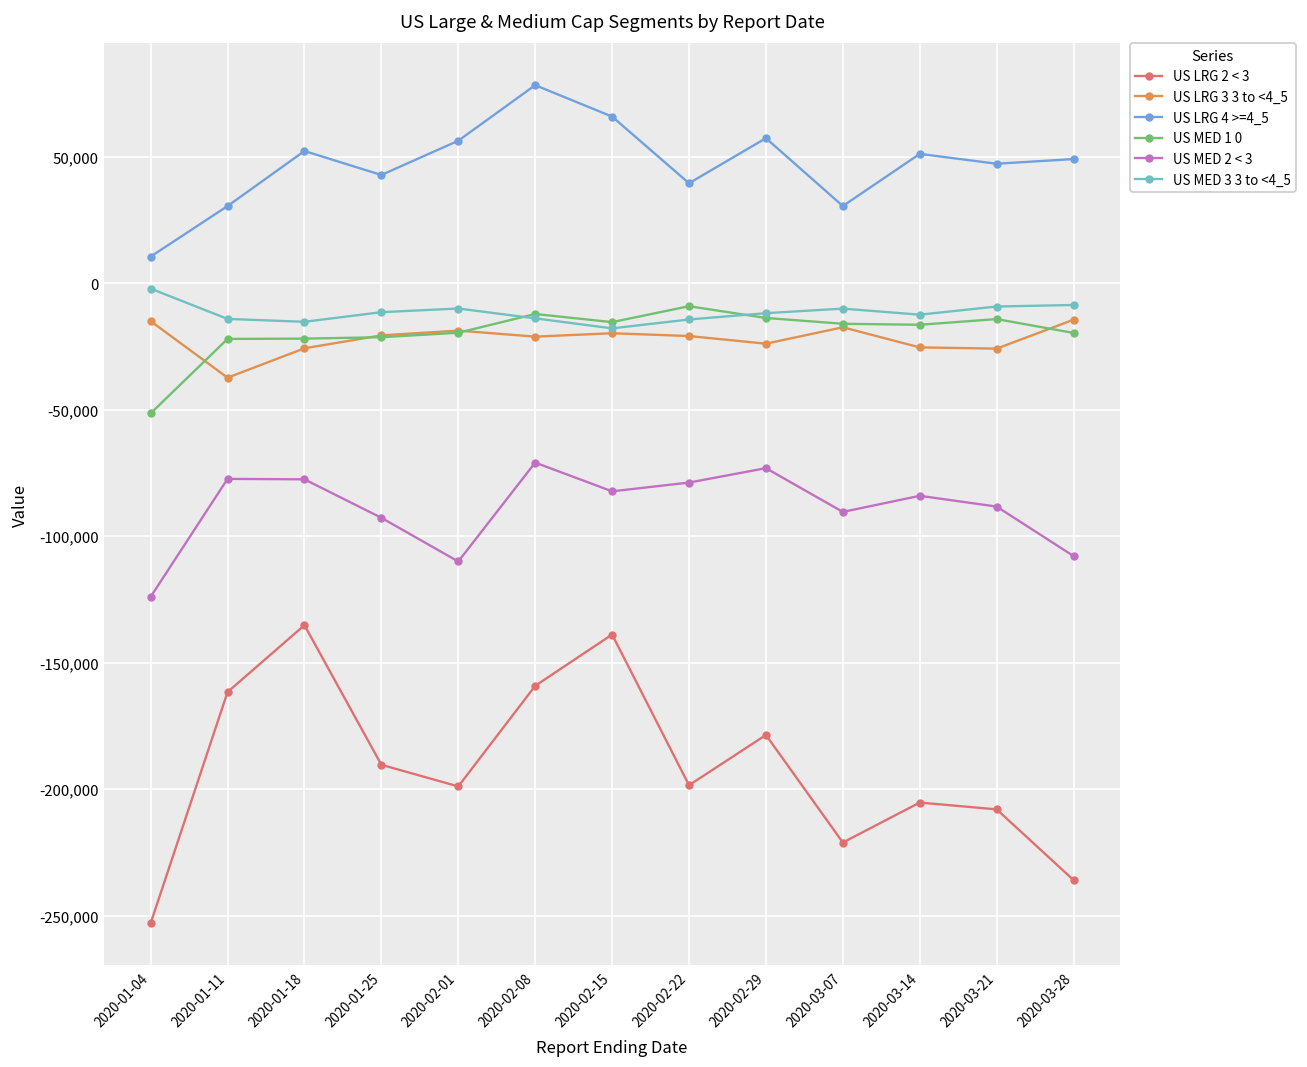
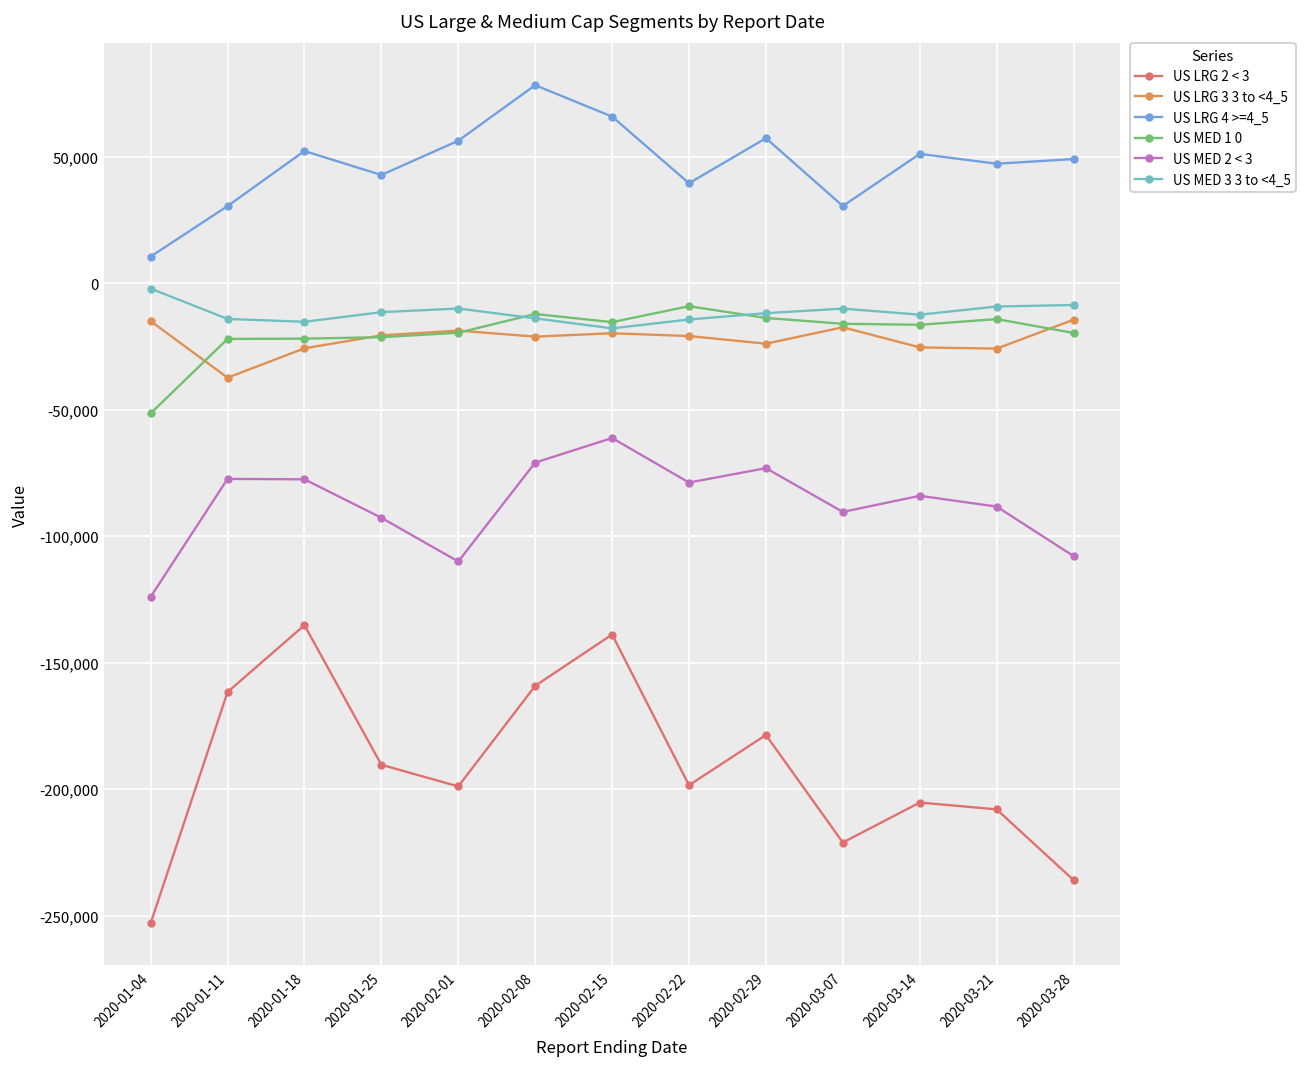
US MED 2 < 3, 2020-02-15: -82,000 -> -61,000
